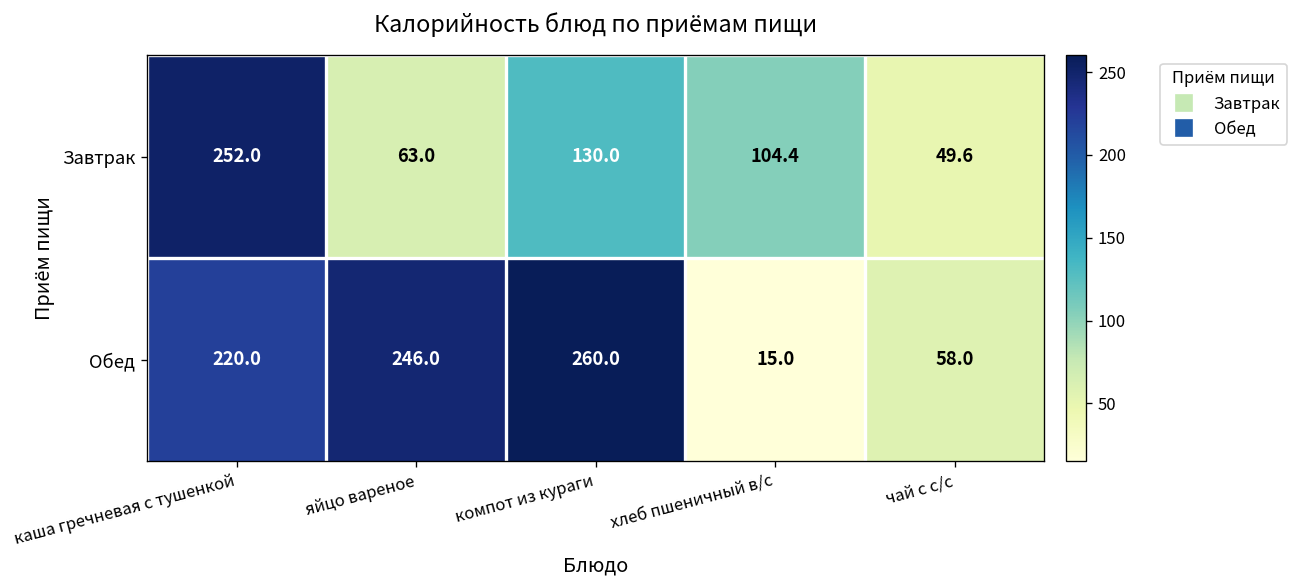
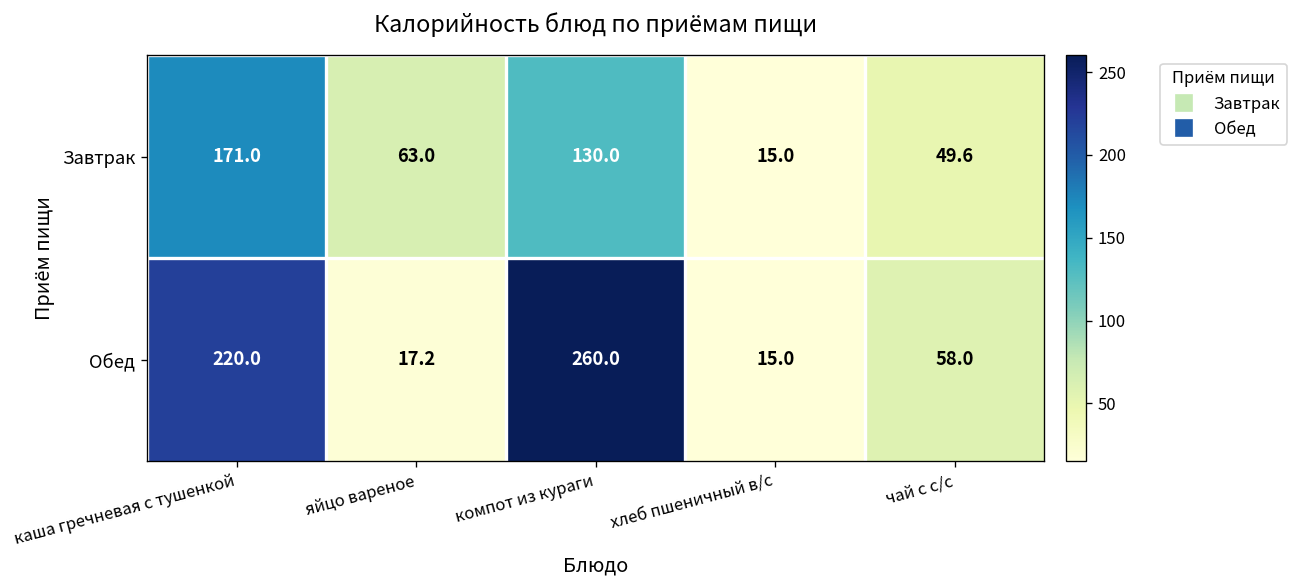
Завтрак, каша гречневая с тушенкой: 252.0 -> 171.0
Завтрак, хлеб пшеничный в/с: 104.4 -> 15.0
Обед, яйцо вареное: 246.0 -> 17.2
